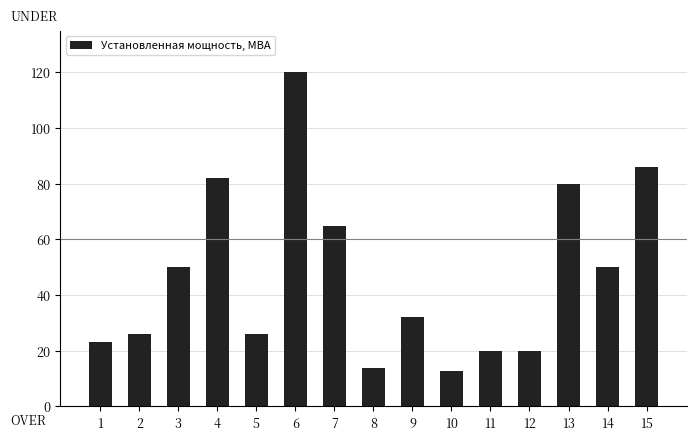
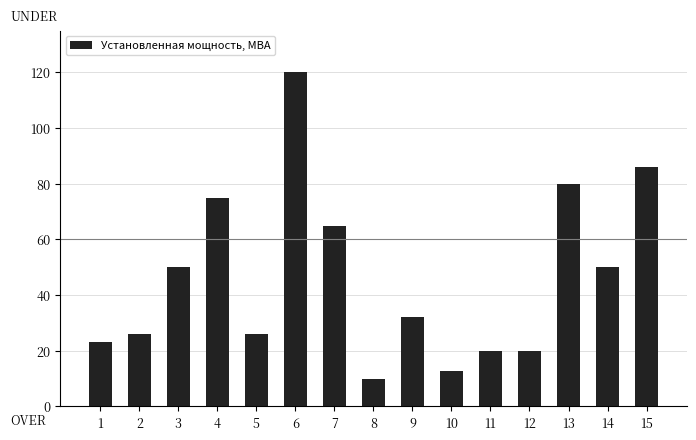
4: 82 -> 75
8: 14 -> 10
